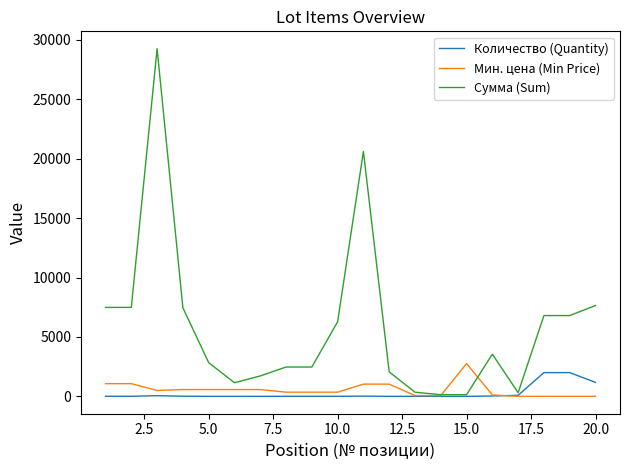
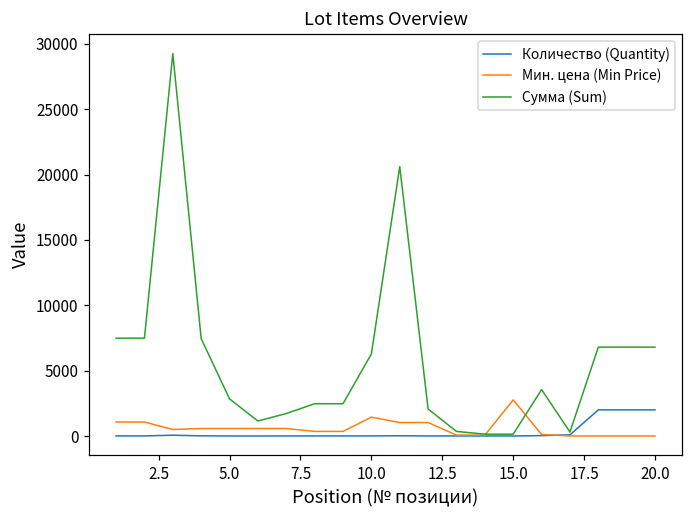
Мин. цена (Min Price), 10.0: 400 -> 1400
Количество (Quantity), 20.0: 1200 -> 2000
Сумма (Sum), 20.0: 7600 -> 6800
